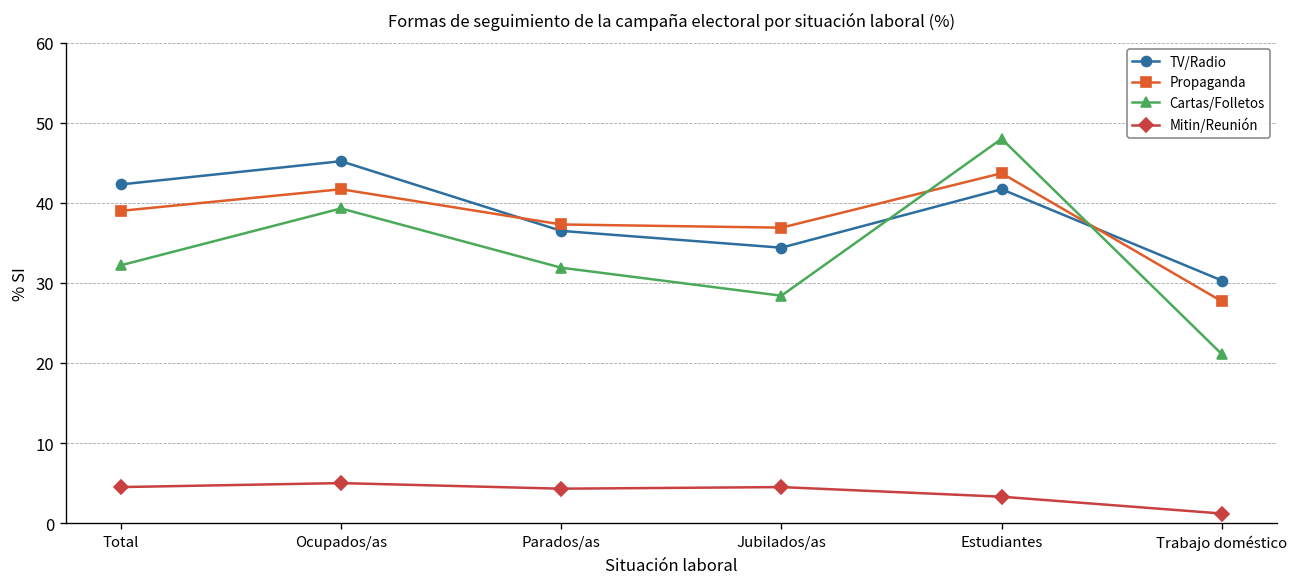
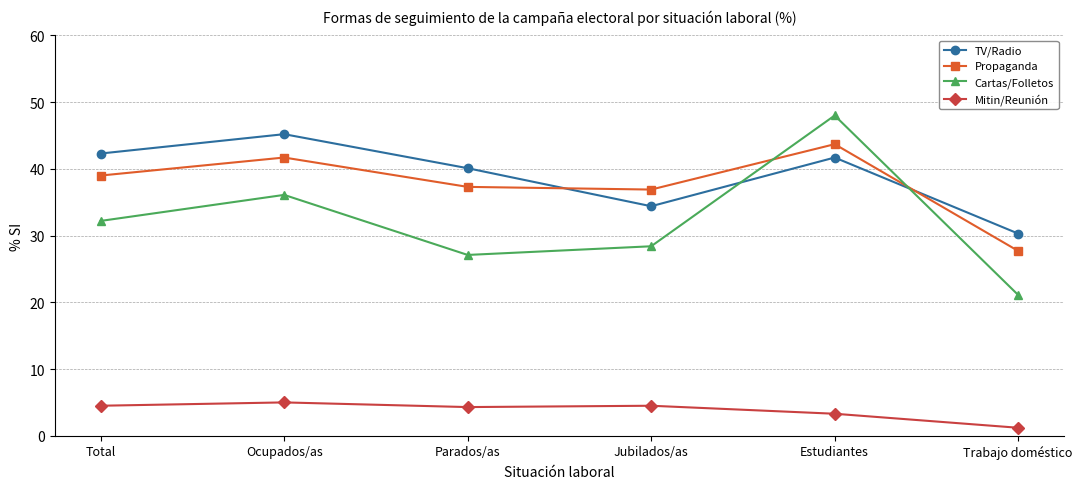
Cartas/Folletos, Ocupados/as: 39 -> 36
TV/Radio, Parados/as: 37 -> 40
Cartas/Folletos, Parados/as: 32 -> 27
